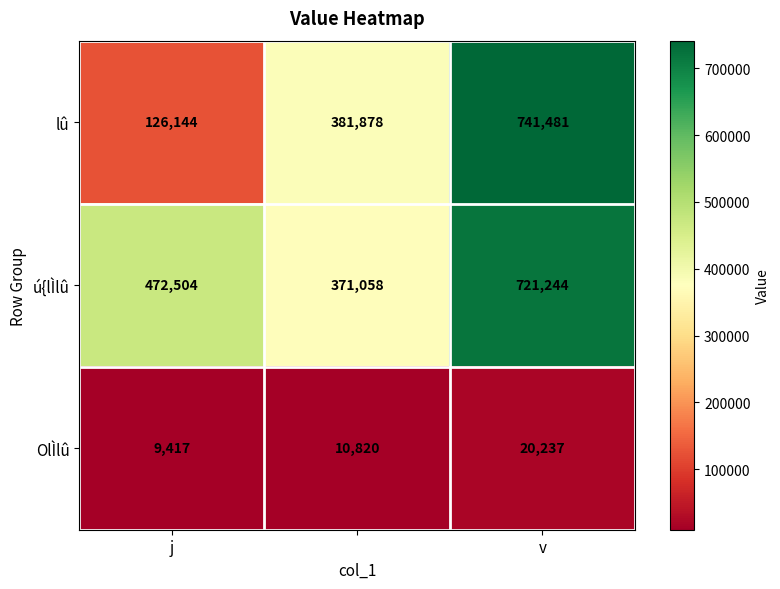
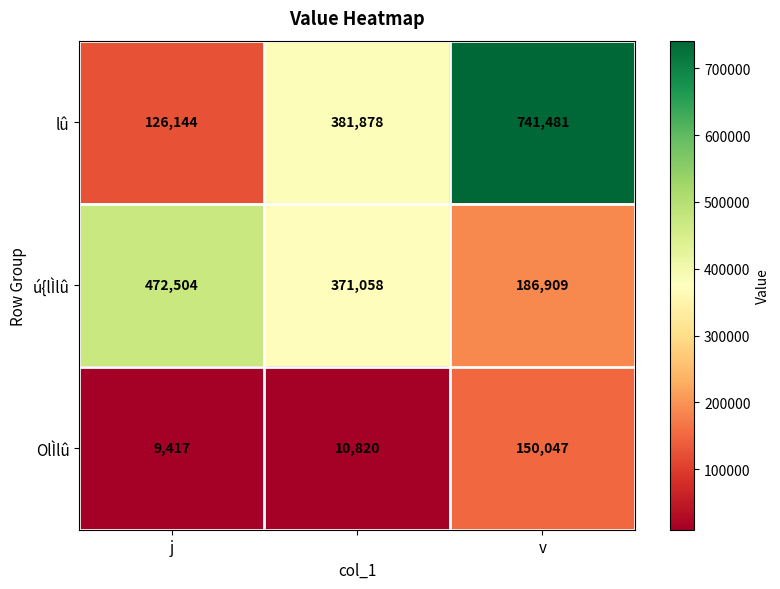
ú{lÌlû, v: 721,244 -> 186,909
OlÌlû, v: 20,237 -> 150,047
